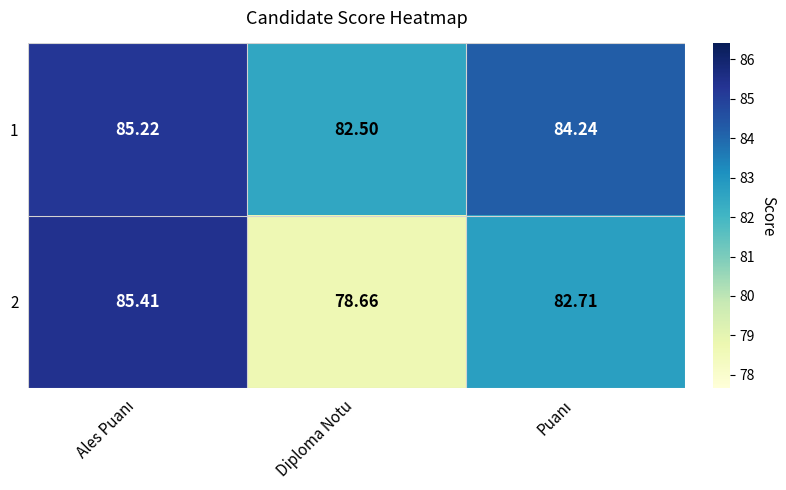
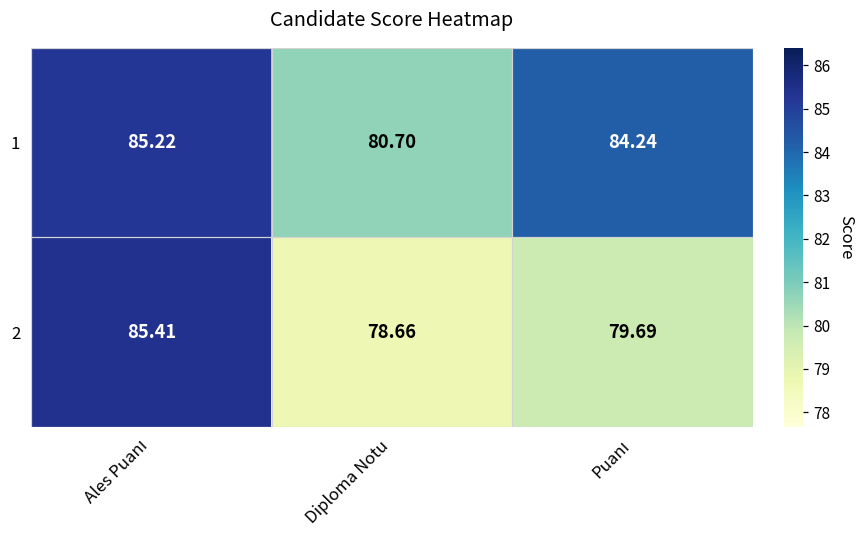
1, Diploma Notu: 82.50 -> 80.70
2, Puanı: 82.71 -> 79.69
